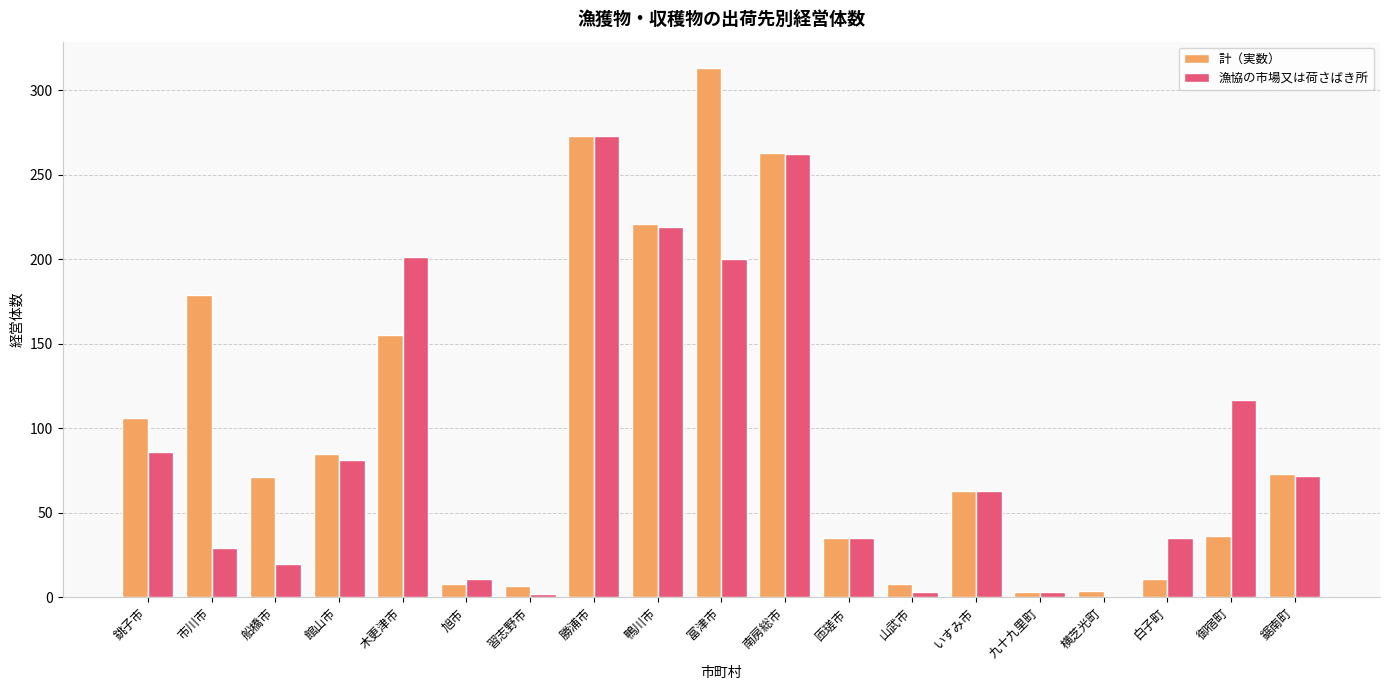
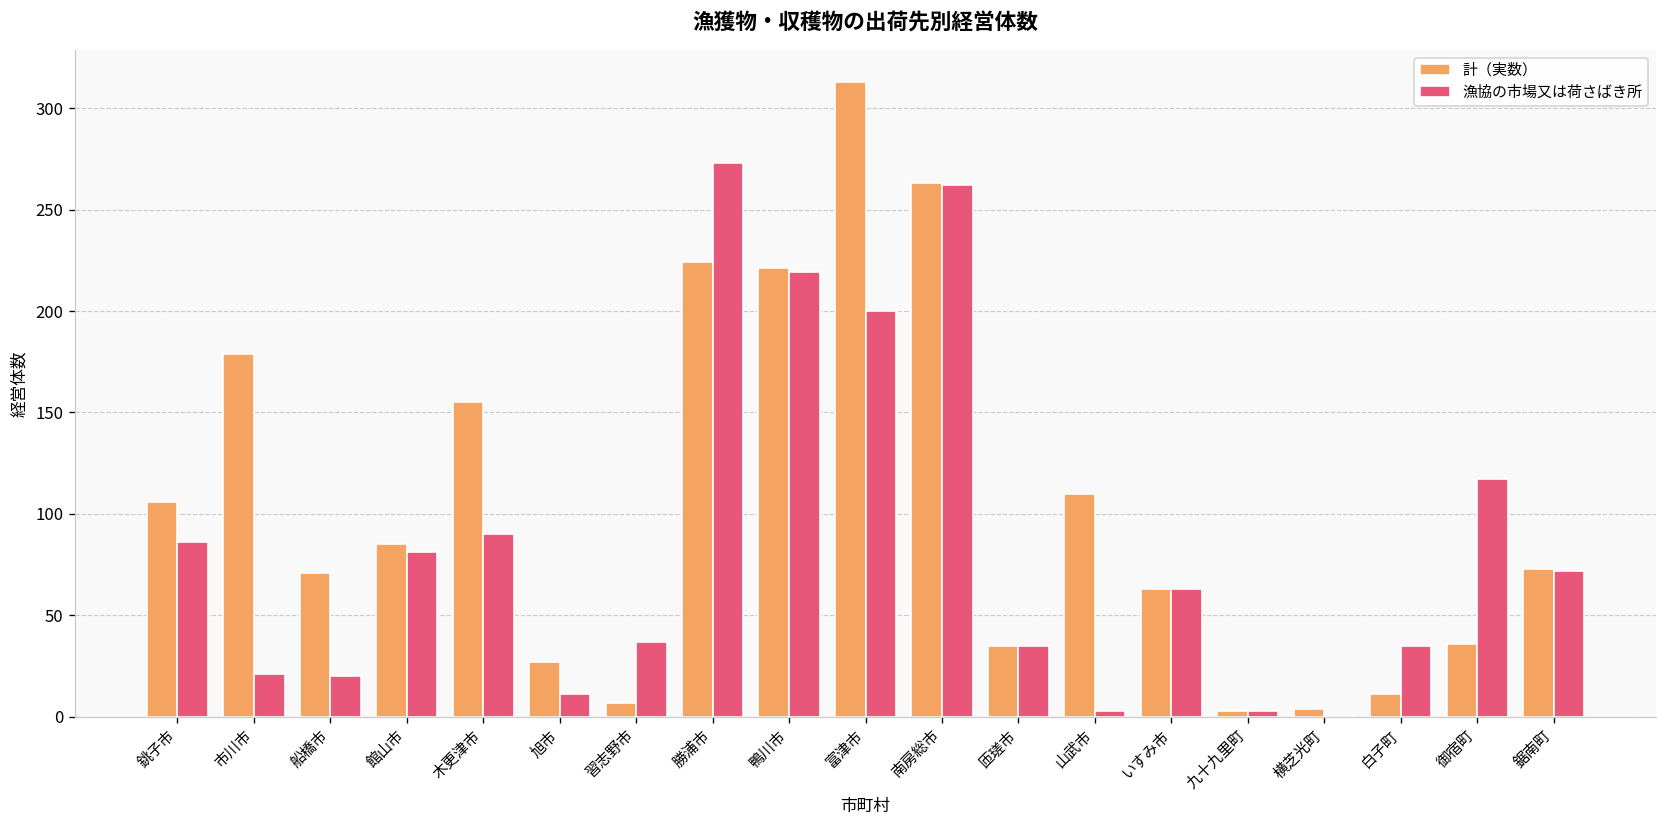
漁協の市場又は荷さばき所, 市川市: 29 -> 21
漁協の市場又は荷さばき所, 木更津市: 201 -> 90
計（実数）, 旭市: 8 -> 27
漁協の市場又は荷さばき所, 習志野市: 2 -> 37
計（実数）, 勝浦市: 273 -> 224
計（実数）, 山武市: 8 -> 110
